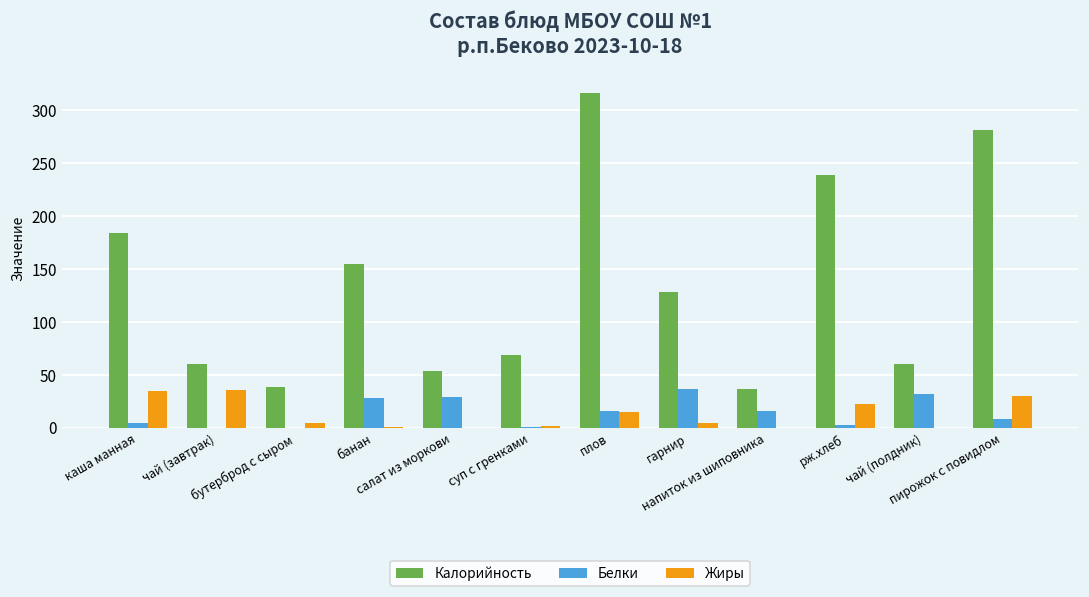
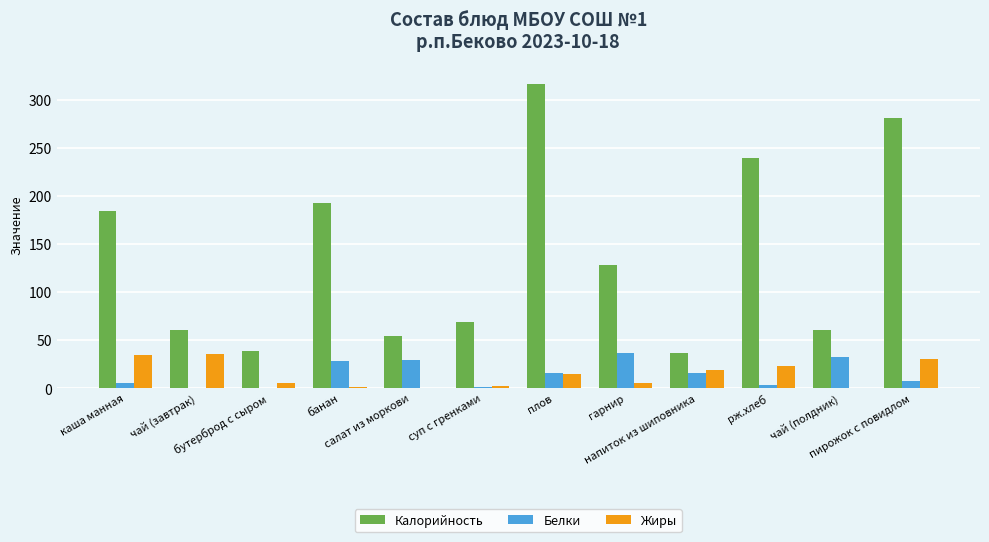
Калорийность, банан: 160 -> 190
Жиры, напиток из шиповника: 0 -> 20
